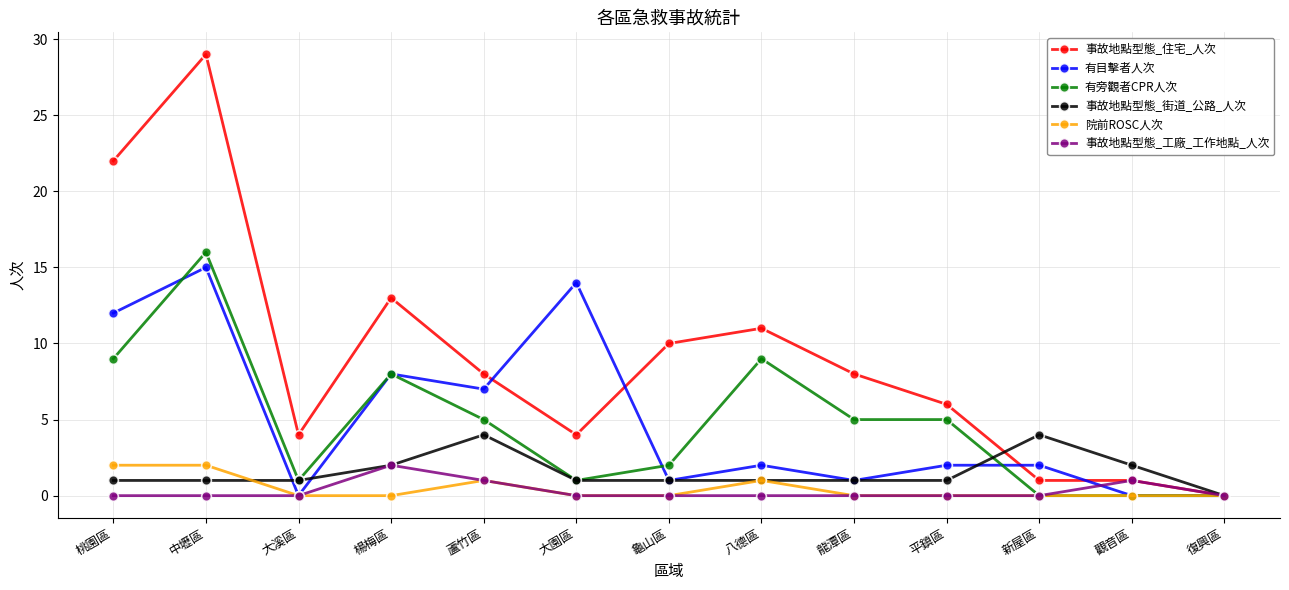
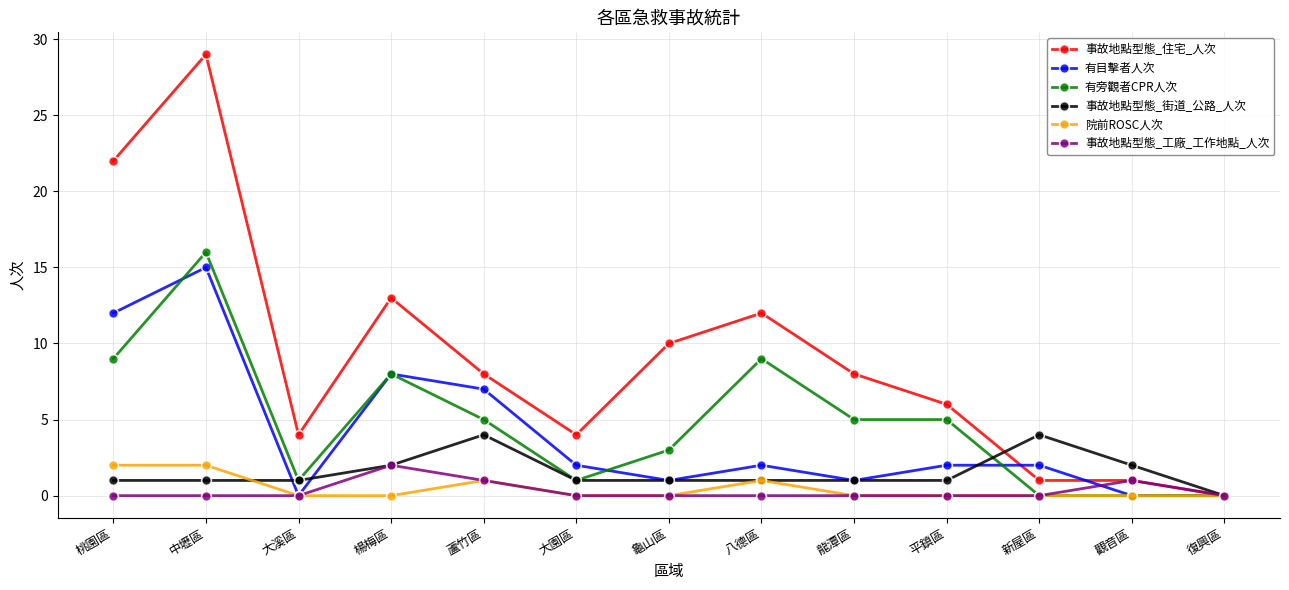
有目擊者人次, 大園區: 14 -> 2
有旁觀者CPR人次, 龜山區: 2 -> 3
事故地點型態_住宅_人次, 八德區: 11 -> 12
